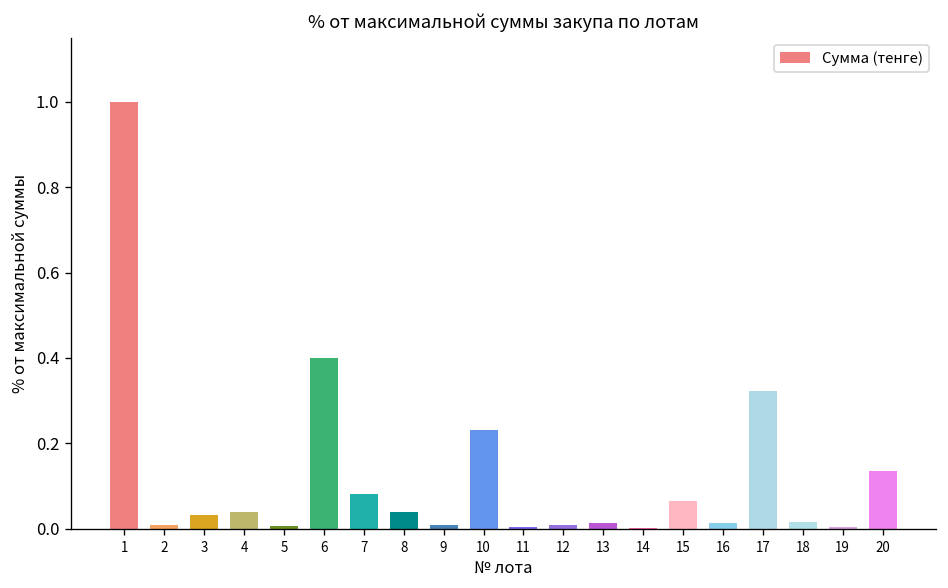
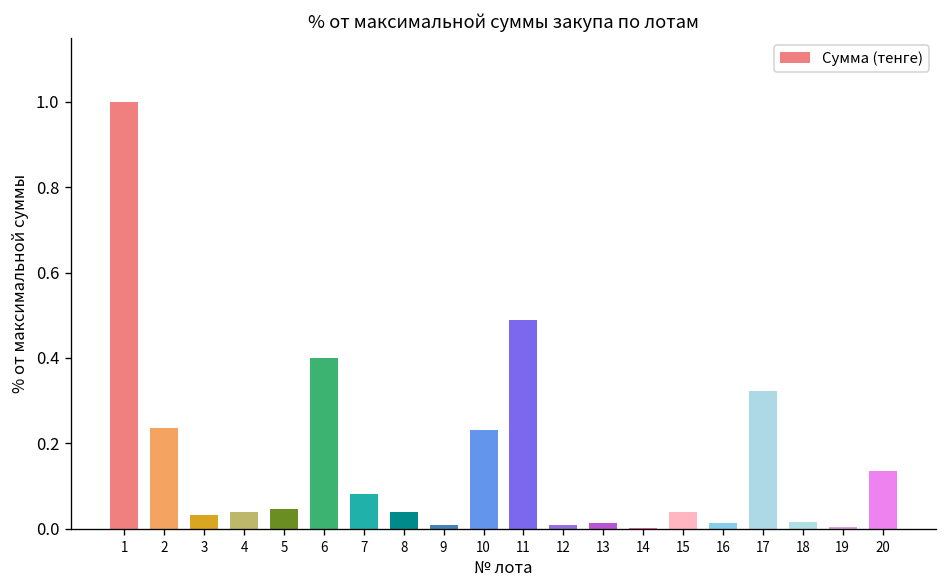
2: 0.01 -> 0.24
5: 0.01 -> 0.05
11: 0.00 -> 0.49
15: 0.06 -> 0.04
